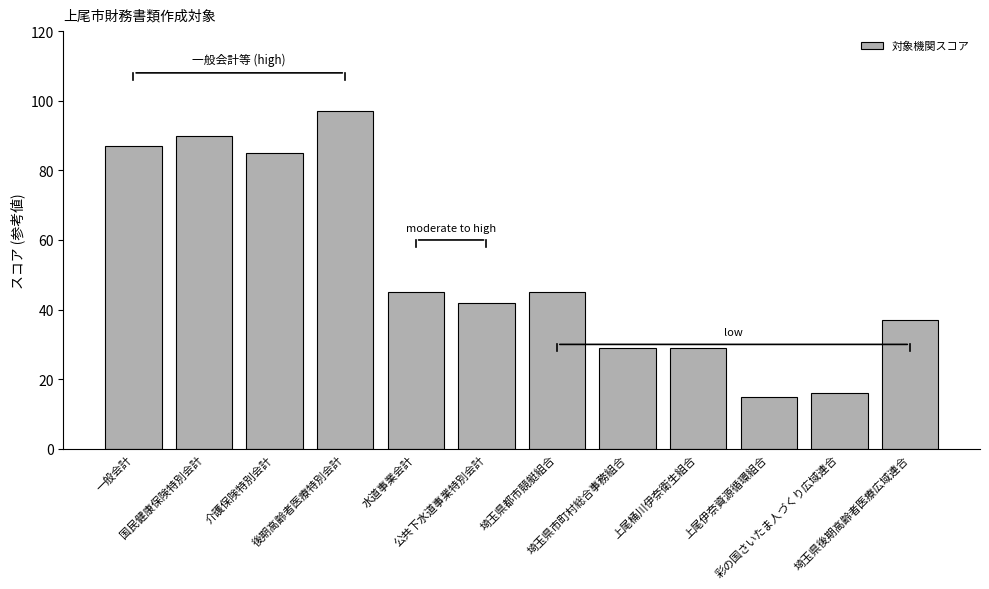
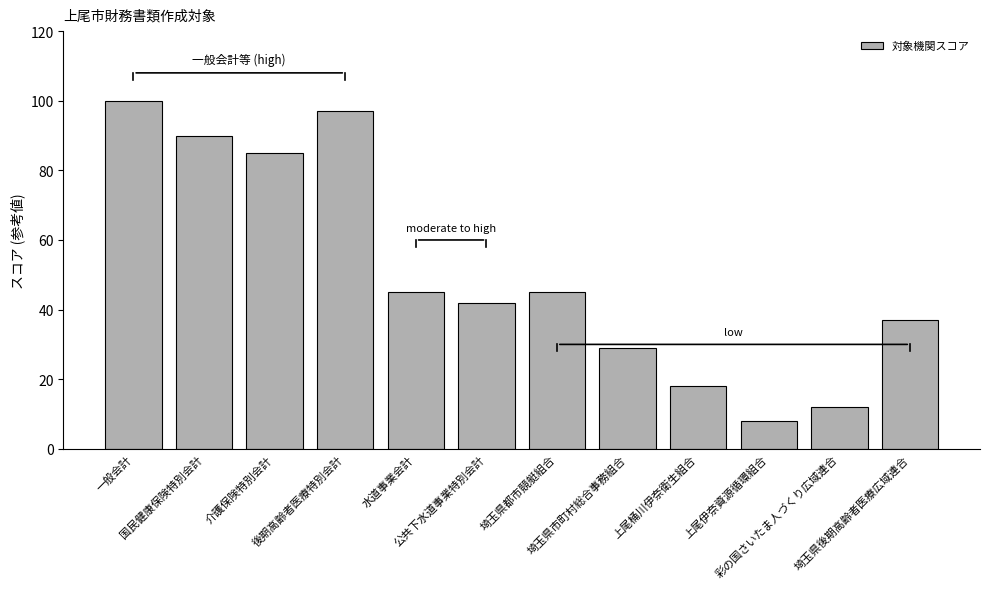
対象機関スコア, 一般会計: 87 -> 100
対象機関スコア, 上尾桶川伊奈衛生組合: 29 -> 18
対象機関スコア, 上尾伊奈資源循環組合: 15 -> 8
対象機関スコア, 彩の国さいたま人づくり広域連合: 16 -> 12
